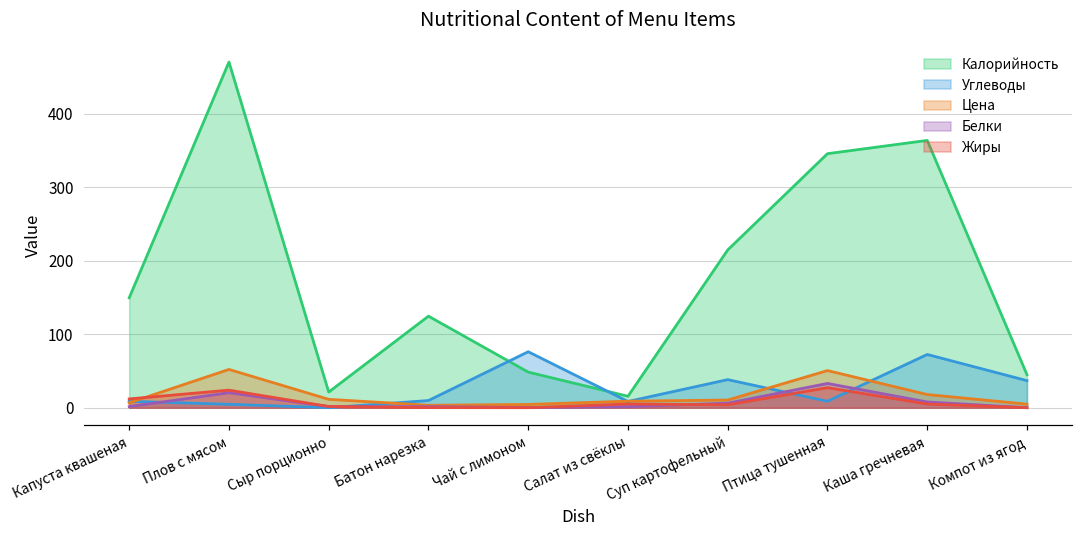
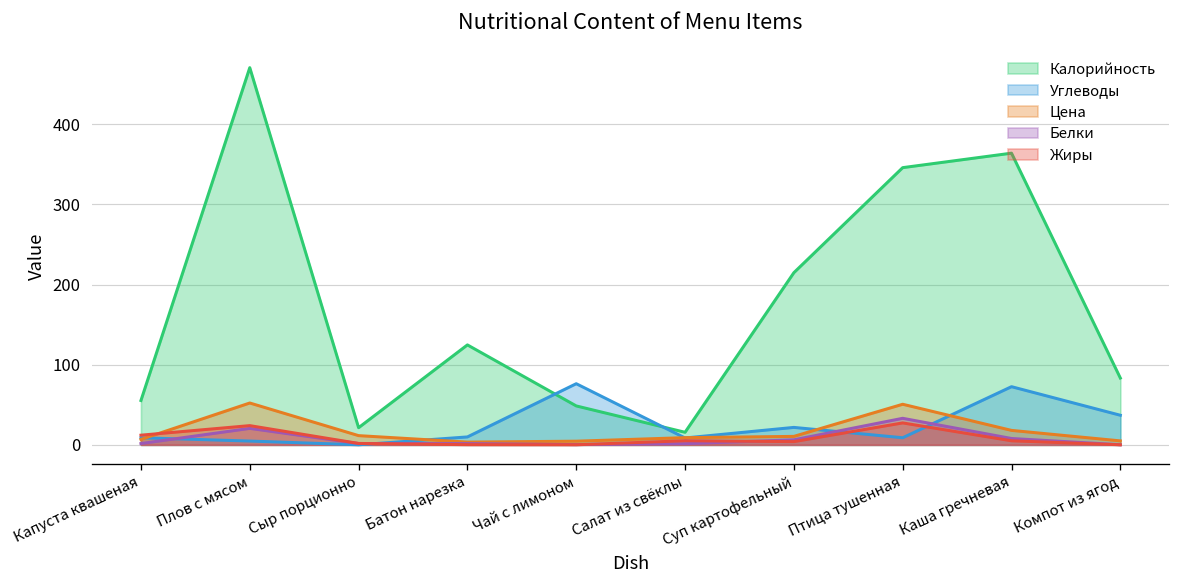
Калорийность, Капуста квашеная: 150 -> 60
Углеводы, Суп картофельный: 40 -> 20
Калорийность, Компот из ягод: 50 -> 80
